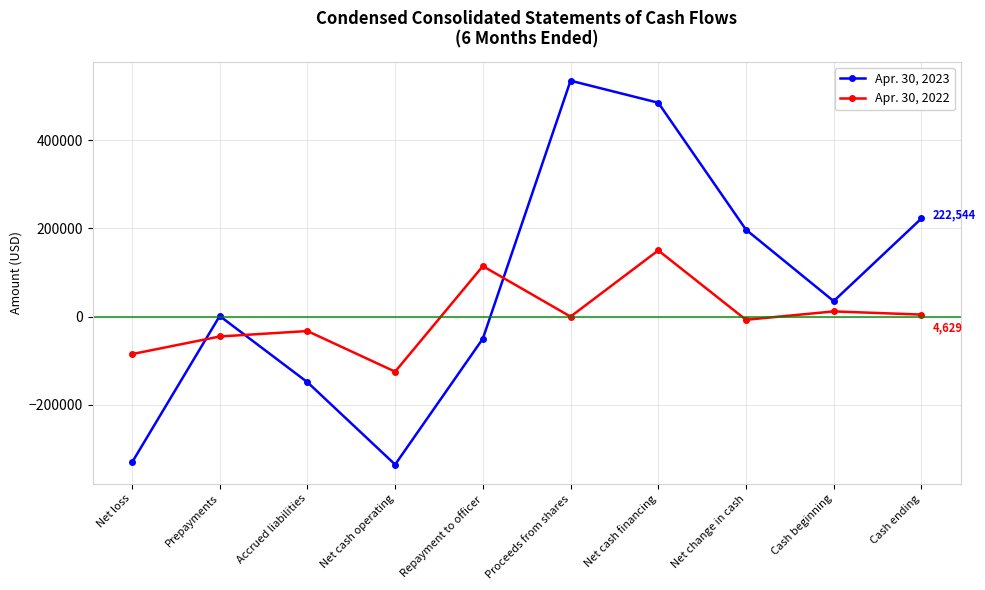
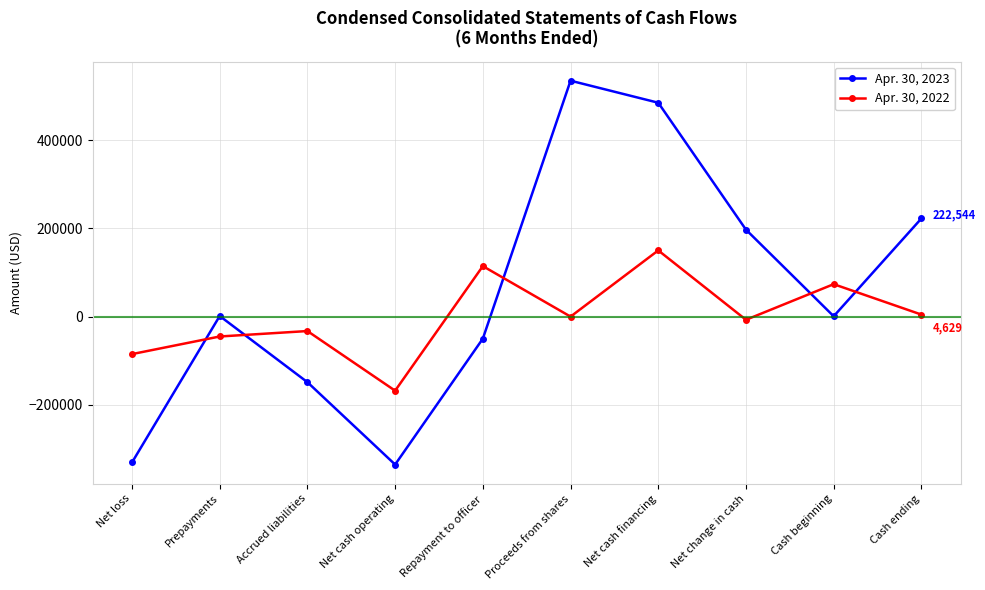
Apr. 30, 2022, Net cash operating: -120000 -> -170000
Apr. 30, 2023, Cash beginning: 40000 -> 0
Apr. 30, 2022, Cash beginning: 10000 -> 70000
